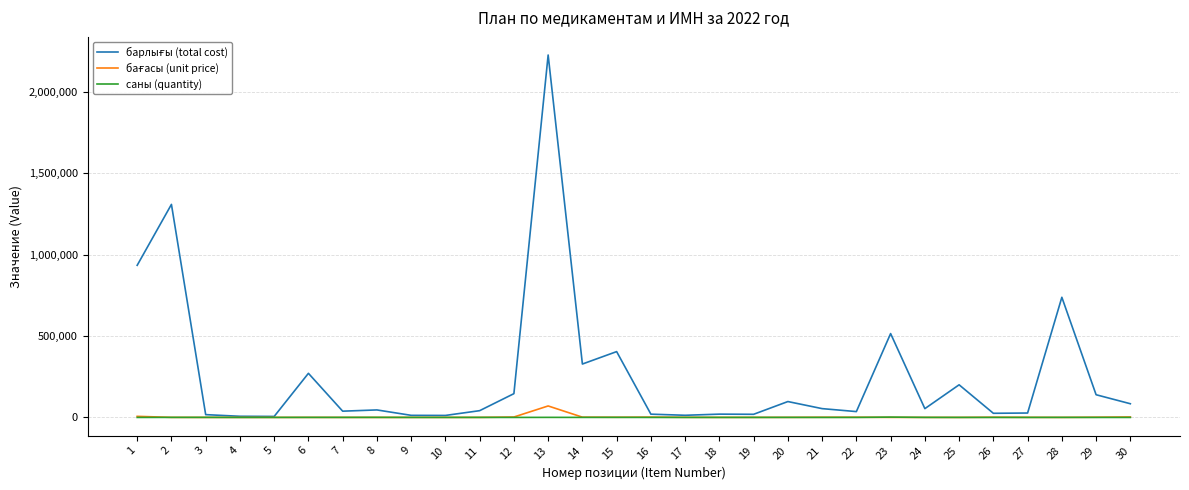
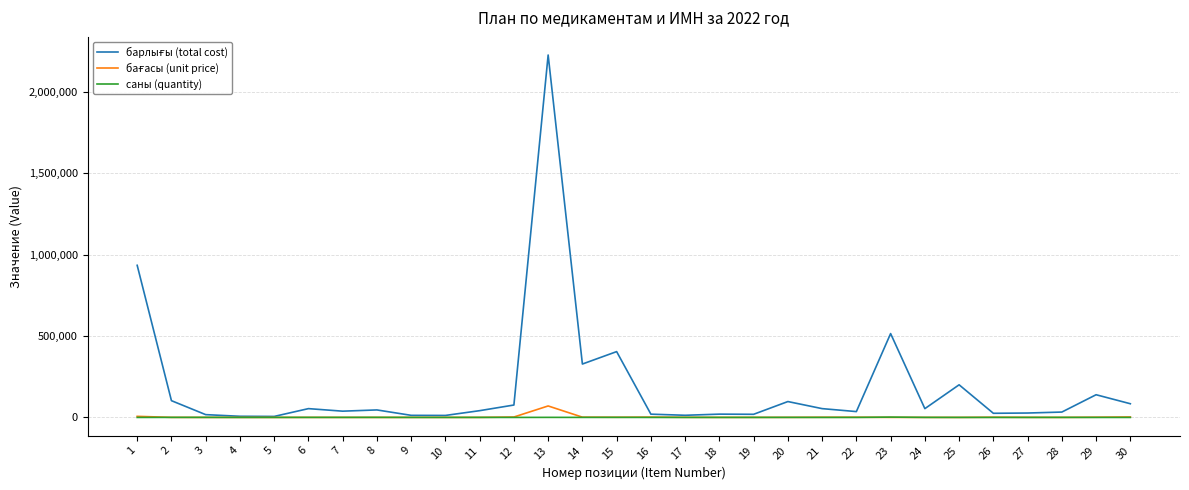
барлығы (total cost), 2: 1,310,000 -> 100,000
барлығы (total cost), 6: 270,000 -> 50,000
барлығы (total cost), 12: 150,000 -> 80,000
барлығы (total cost), 28: 740,000 -> 30,000
